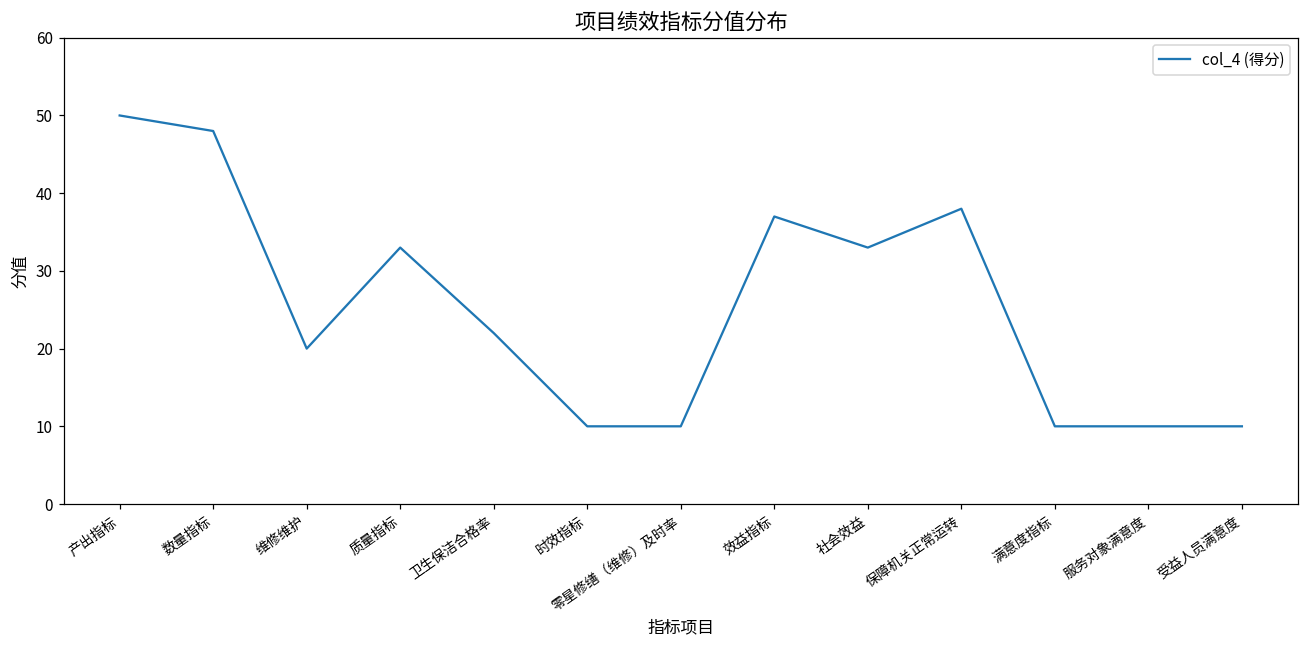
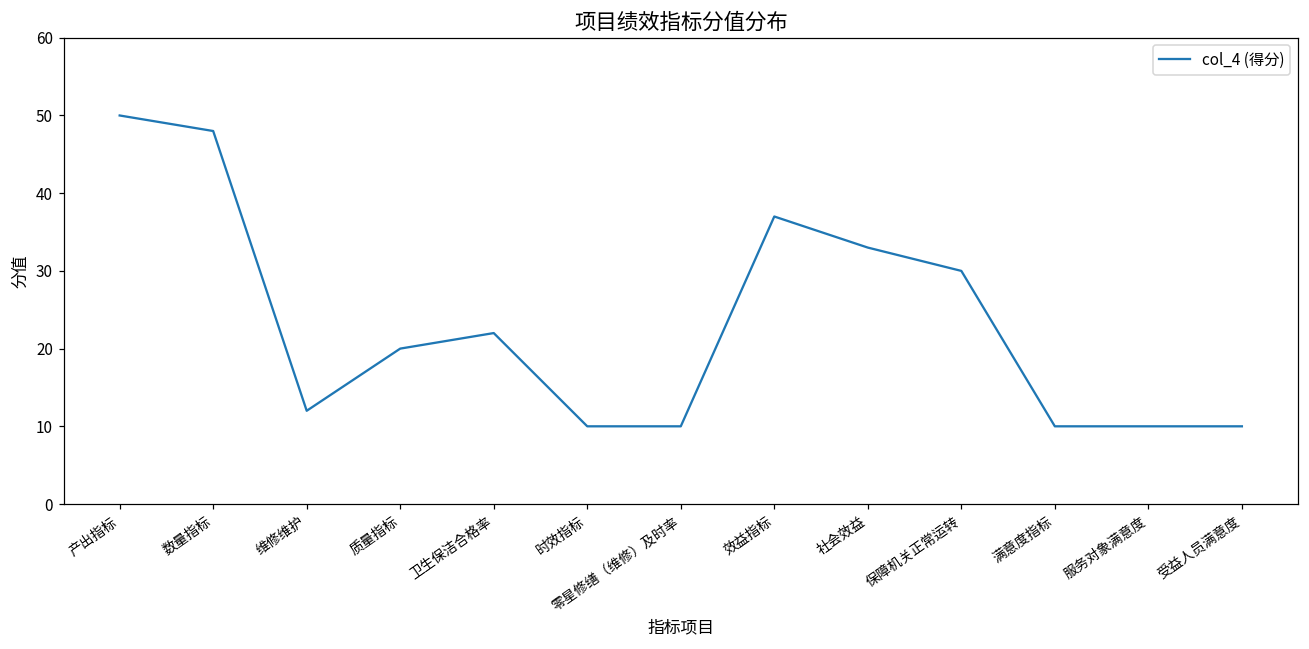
维修维护: 20 -> 12
质量指标: 33 -> 20
保障机关正常运转: 38 -> 30
